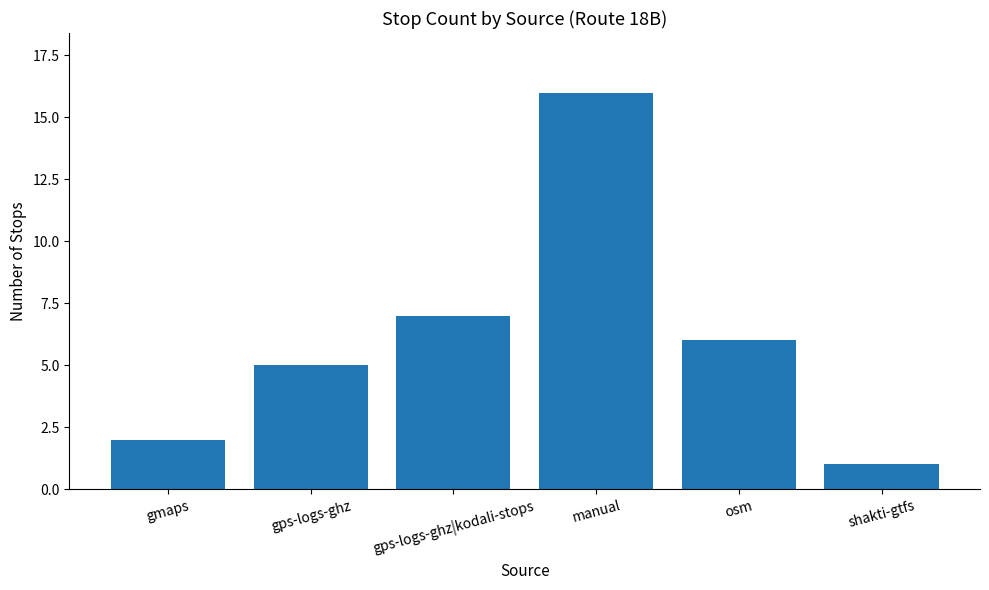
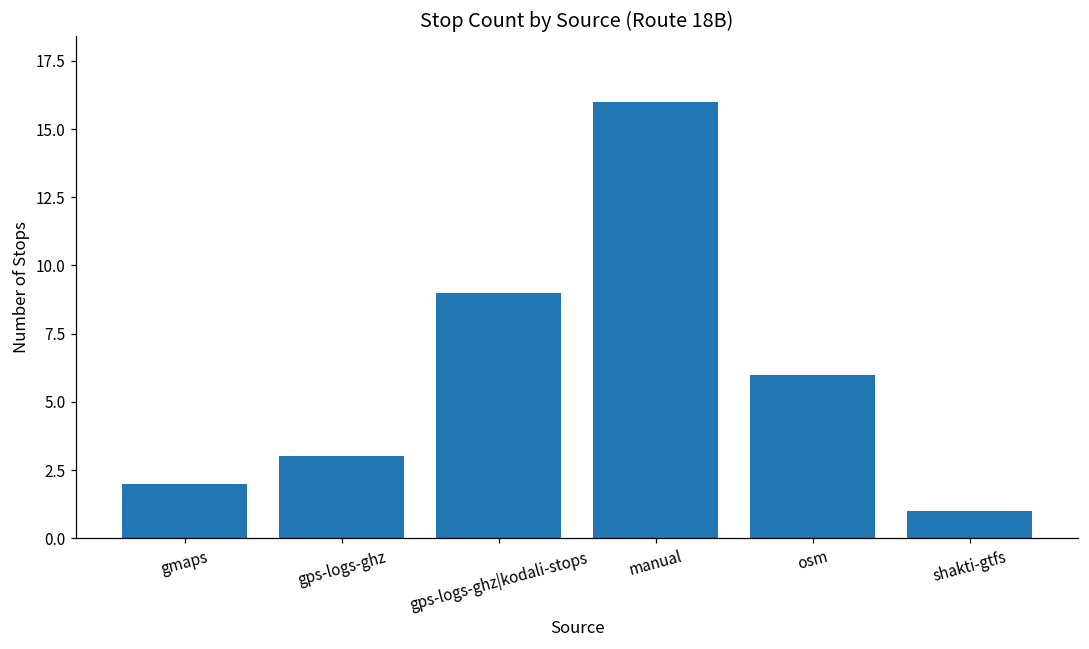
gps-logs-ghz: 5 -> 3
gps-logs-ghz|kodali-stops: 7 -> 9
